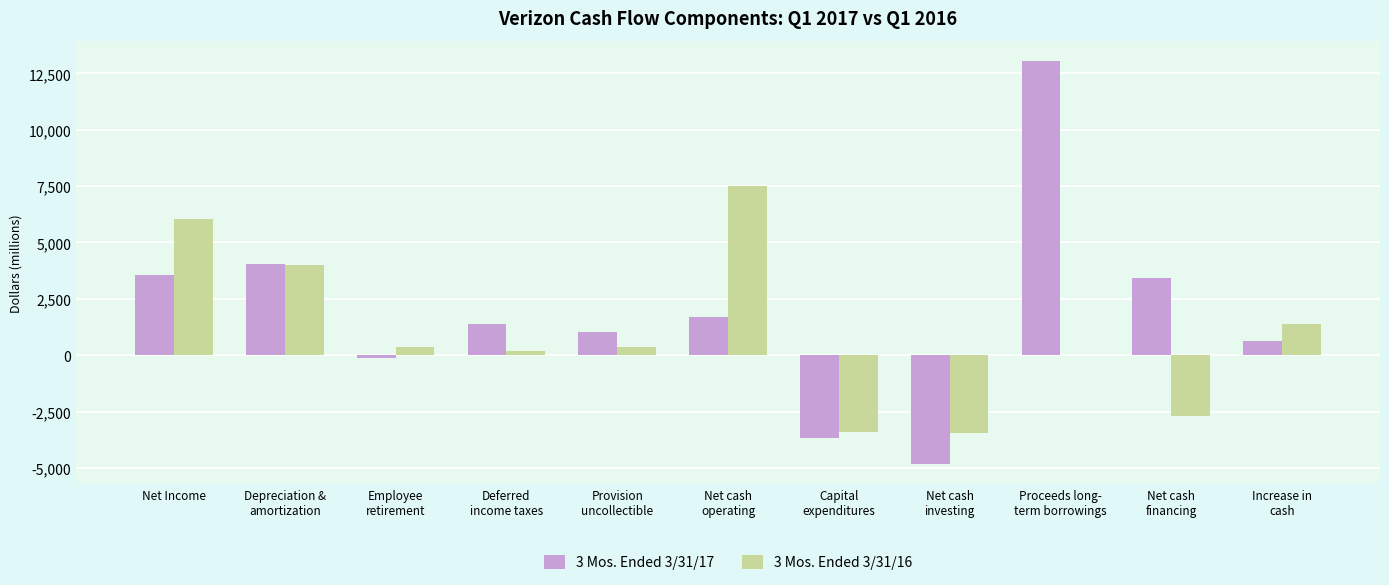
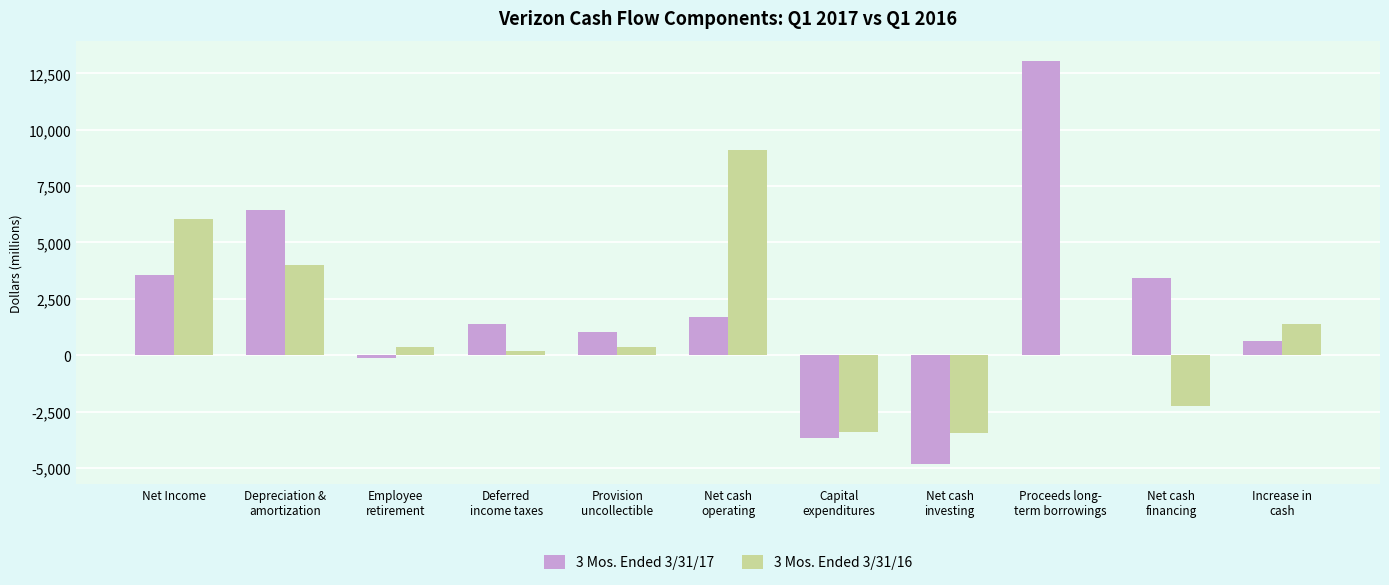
3 Mos. Ended 3/31/17, Depreciation & amortization: 4,100 -> 6,400
3 Mos. Ended 3/31/16, Net cash operating: 7,500 -> 9,100
3 Mos. Ended 3/31/16, Net cash financing: -2,700 -> -2,300
